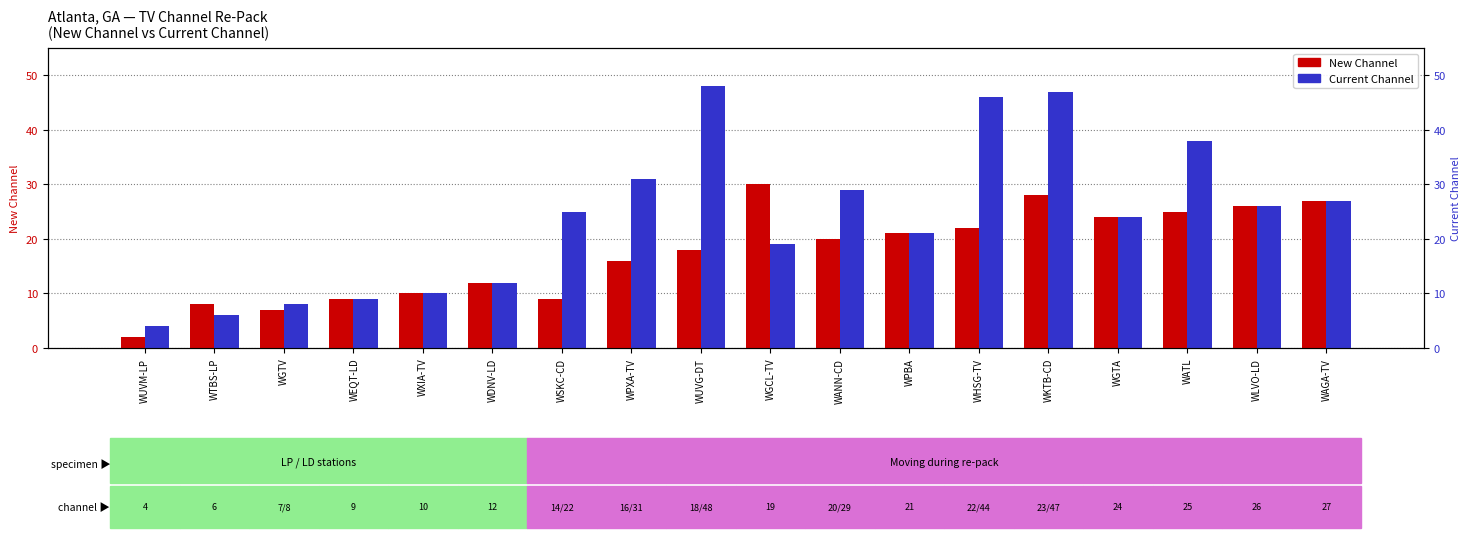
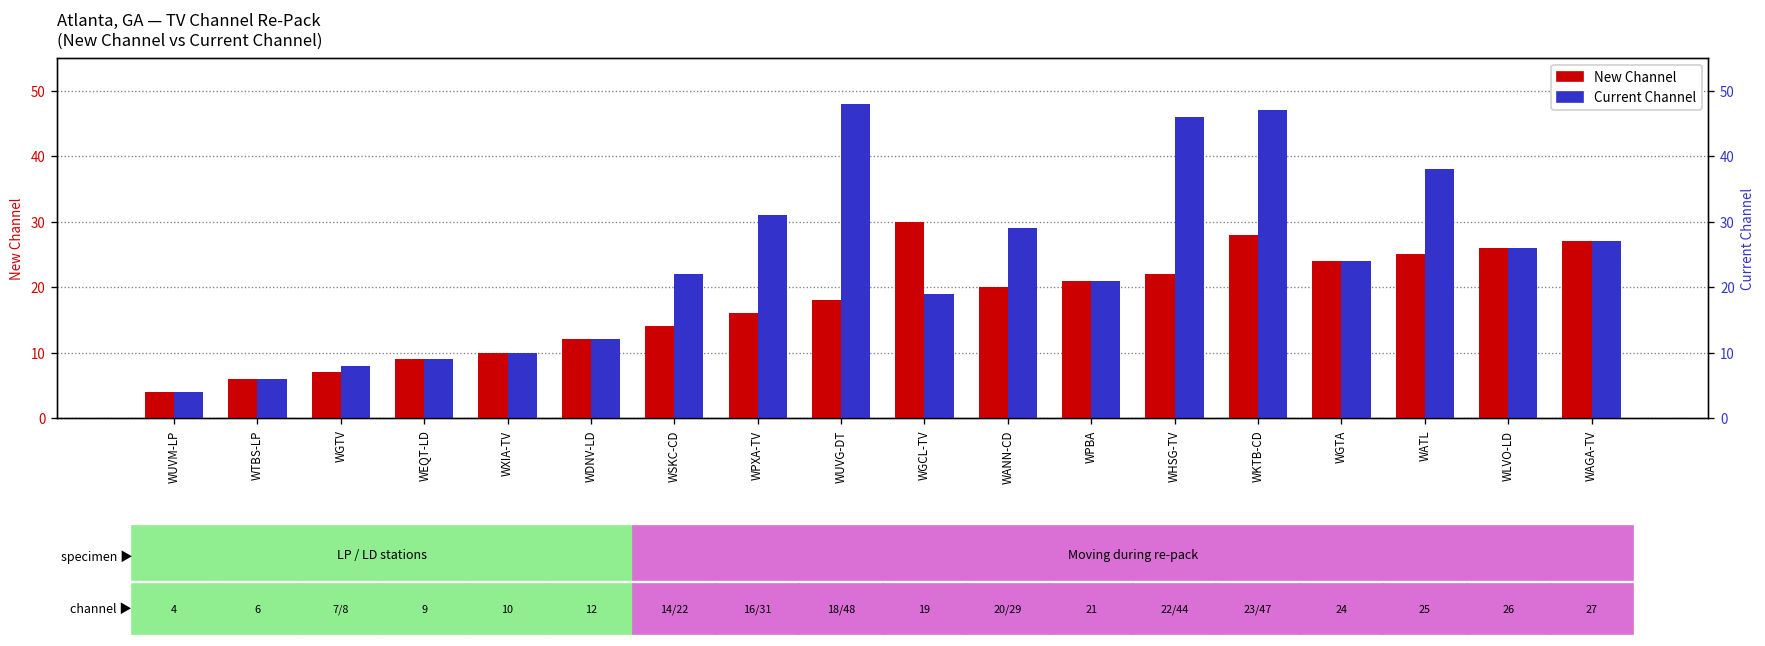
New Channel, WUVM-LP: 2 -> 4
New Channel, WTBS-LP: 8 -> 6
New Channel, WSKC-CD: 9 -> 14
Current Channel, WSKC-CD: 25 -> 22
